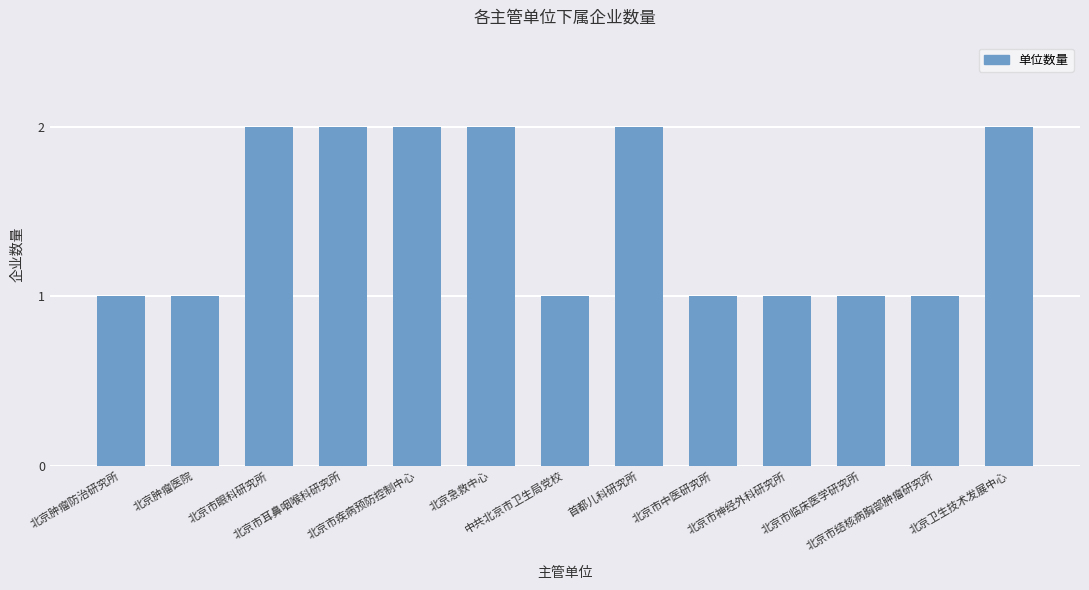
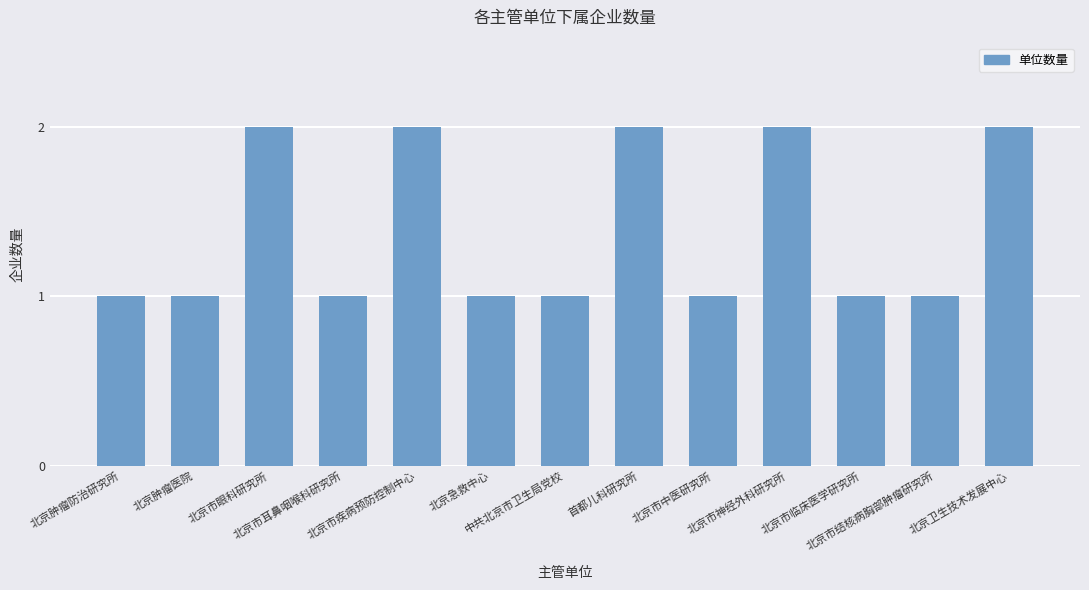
北京市耳鼻咽喉科研究所: 2 -> 1
北京急救中心: 2 -> 1
北京市神经外科研究所: 1 -> 2
